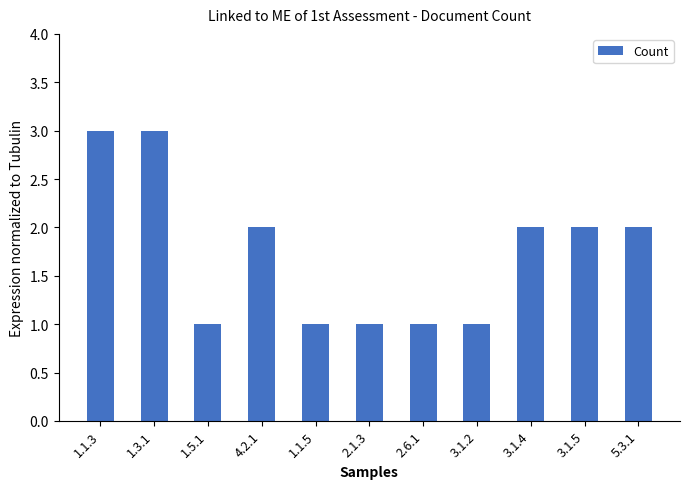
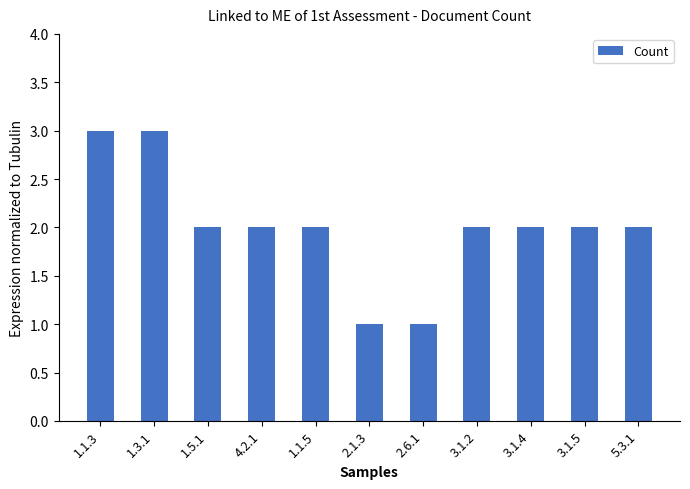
1.5.1: 1 -> 2
1.1.5: 1 -> 2
3.1.2: 1 -> 2
